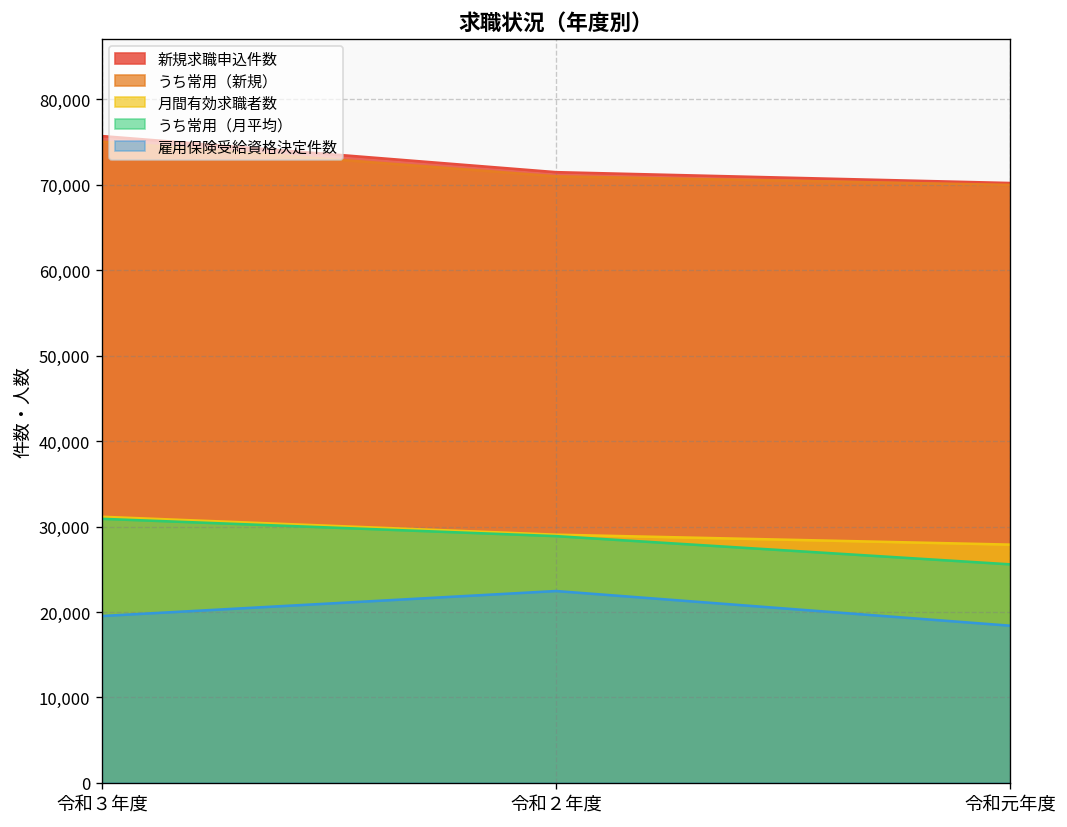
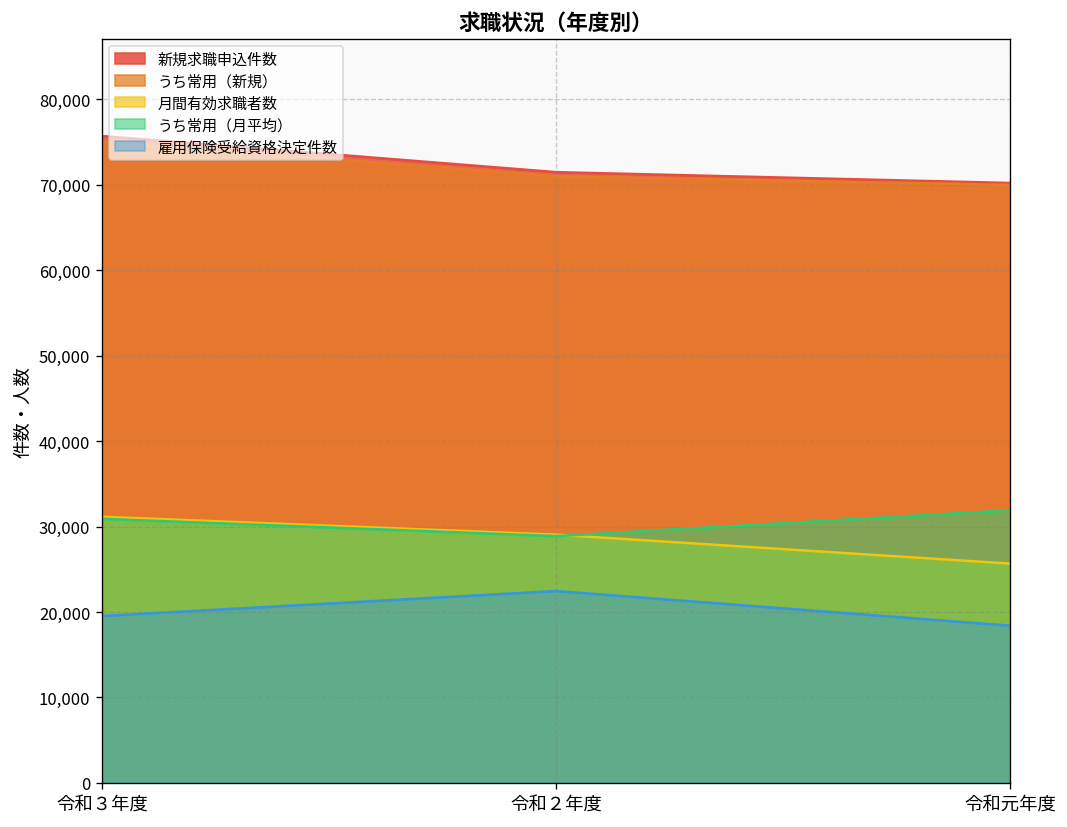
月間有効求職者数, 令和元年度: 28,000 -> 26,000
うち常用（月平均）, 令和元年度: 26,000 -> 32,000
